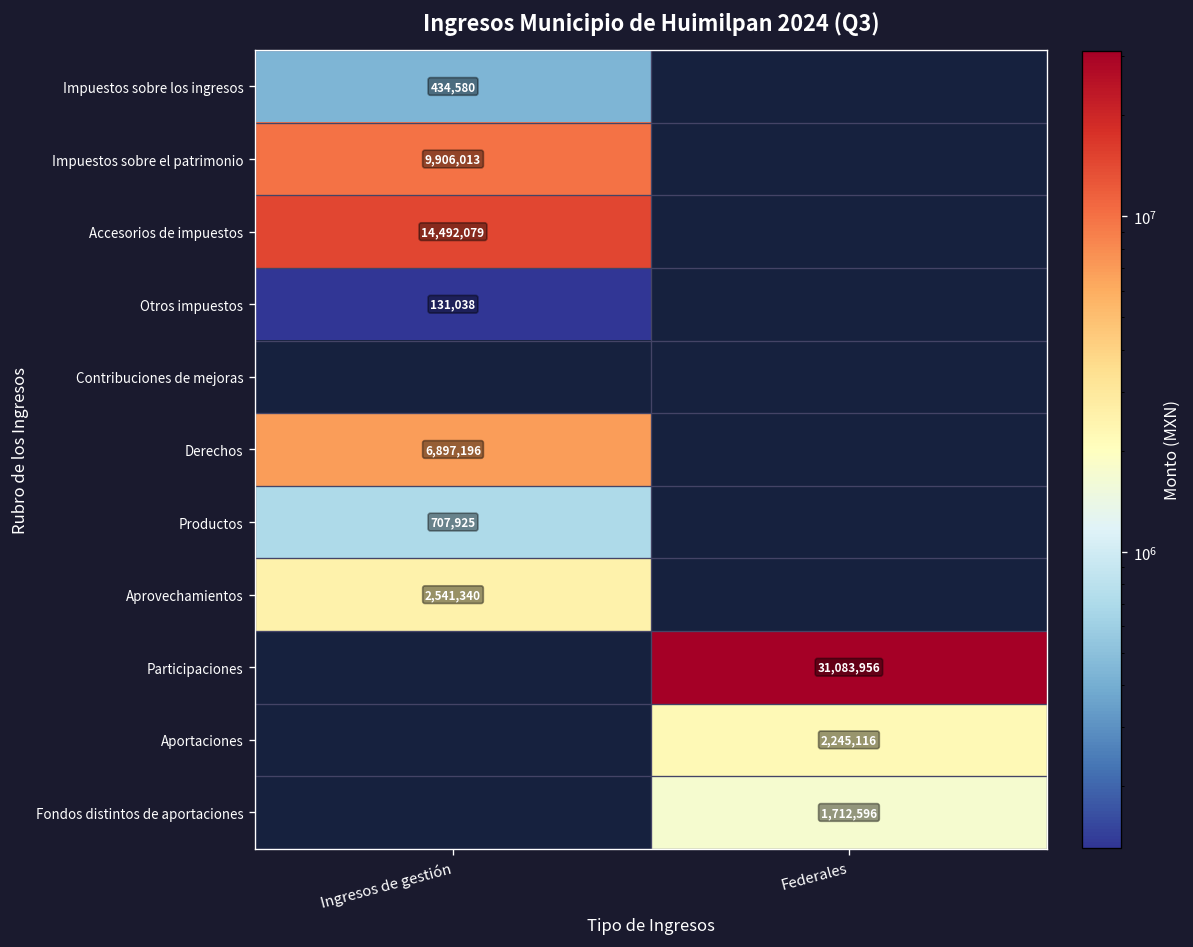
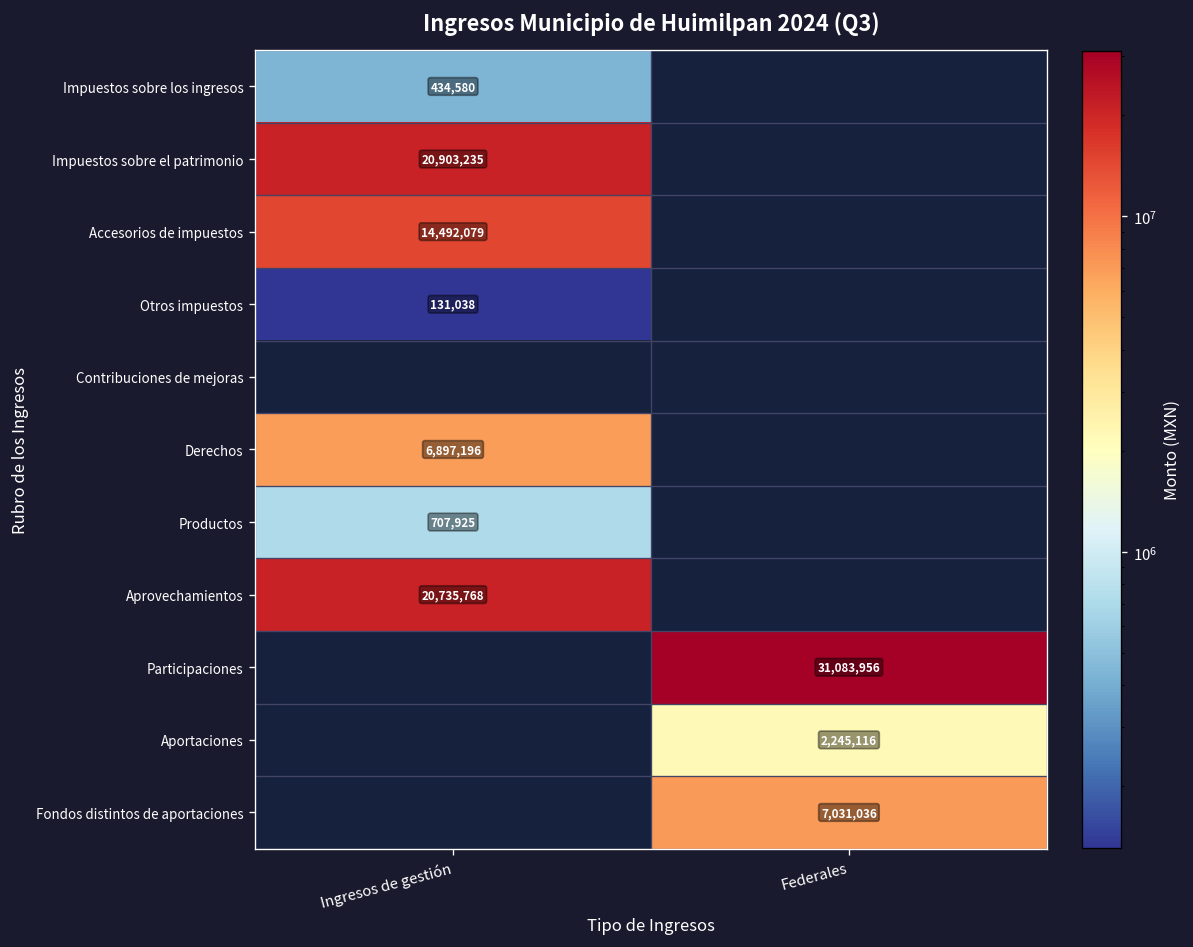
Impuestos sobre el patrimonio, Ingresos de gestión: 9,906,013 -> 20,903,235
Aprovechamientos, Ingresos de gestión: 2,541,340 -> 20,735,768
Fondos distintos de aportaciones, Federales: 1,712,596 -> 7,031,036
